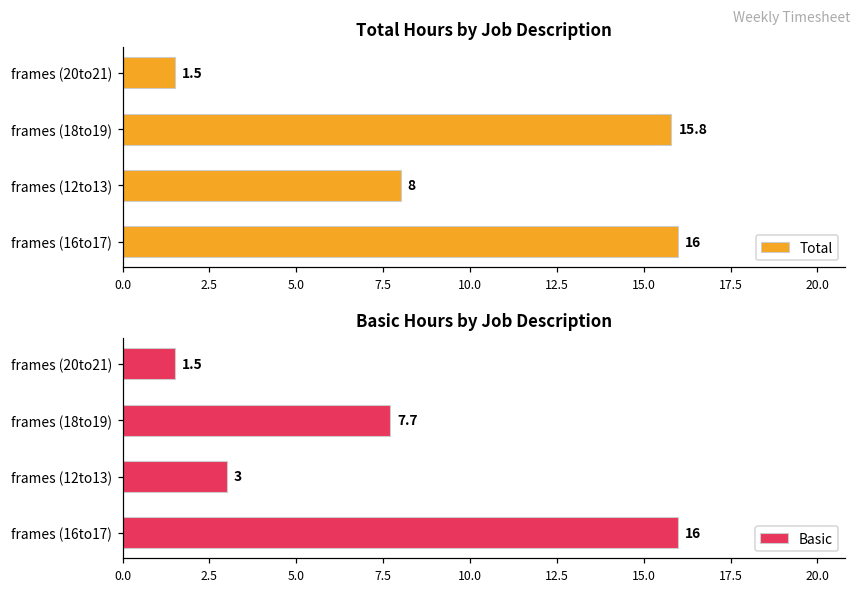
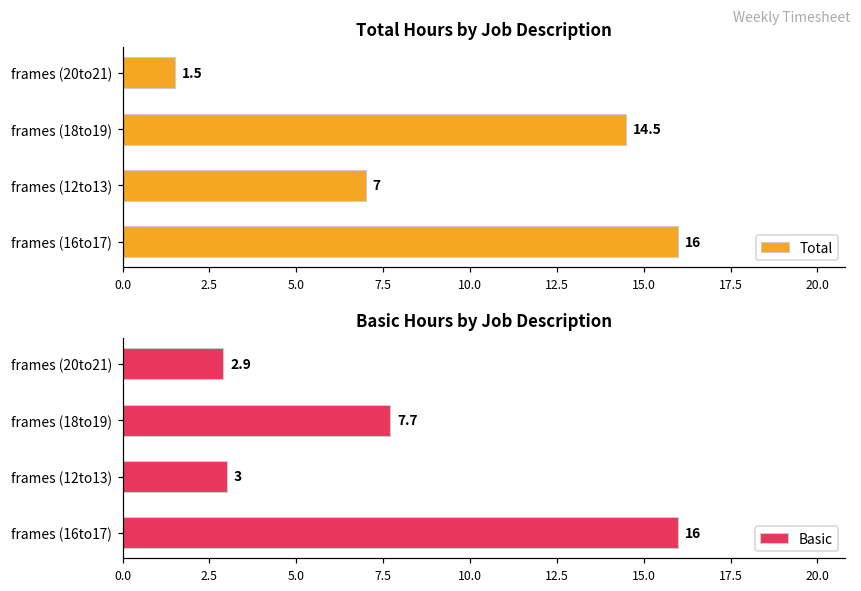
Total Hours by Job Description, frames (18to19): 15.8 -> 14.5
Total Hours by Job Description, frames (12to13): 8 -> 7
Basic Hours by Job Description, frames (20to21): 1.5 -> 2.9
